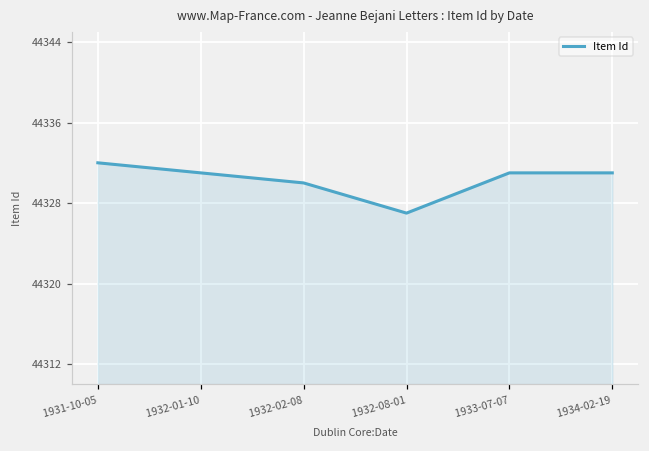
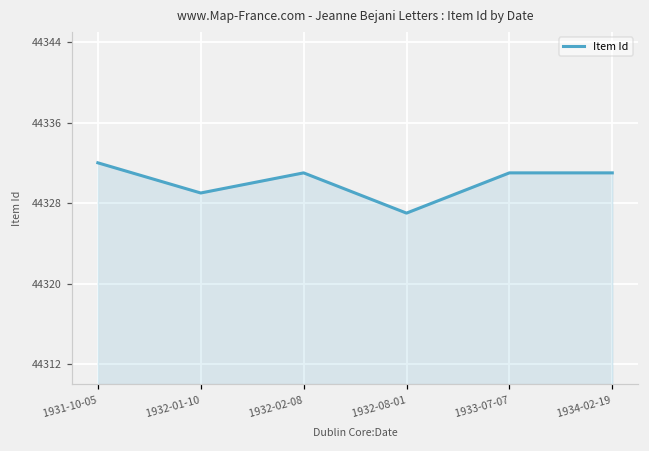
1932-01-10: 44331 -> 44329
1932-02-08: 44330 -> 44331
